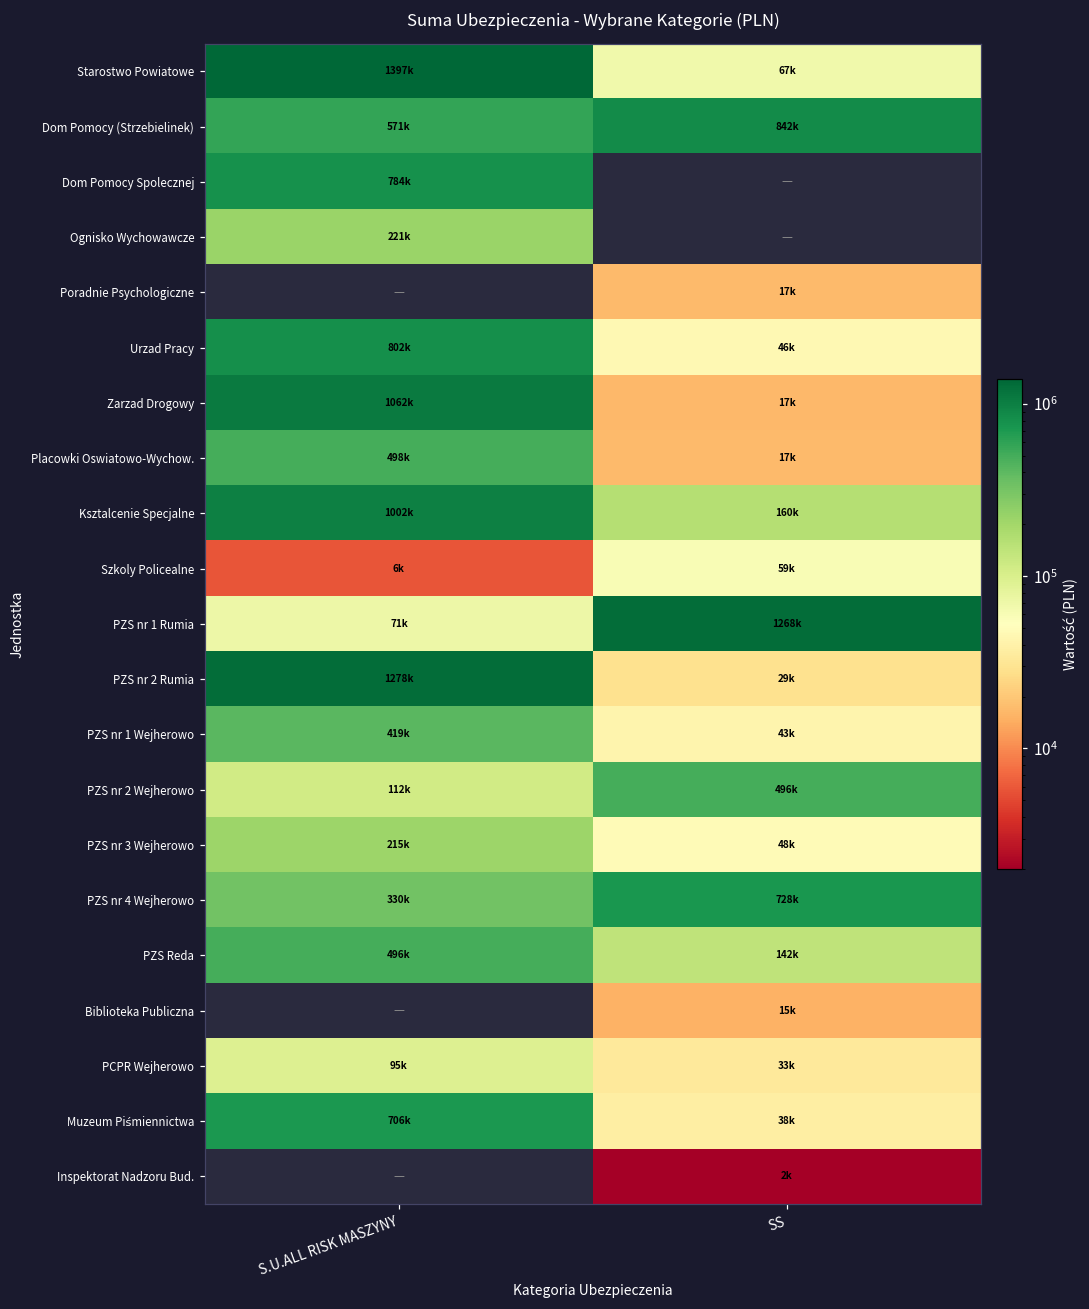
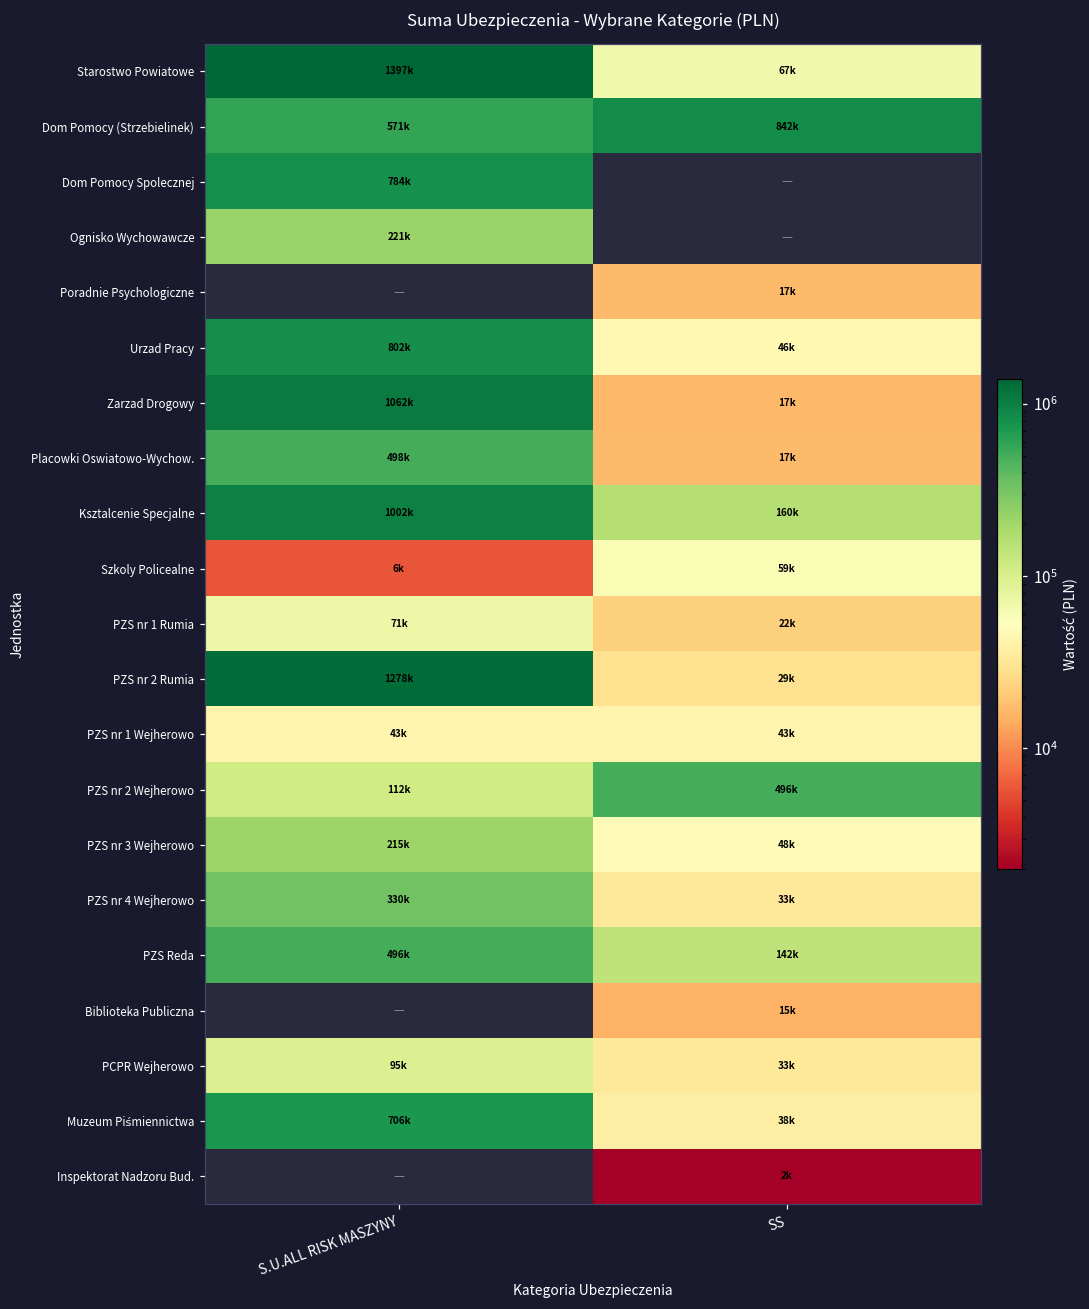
PZS nr 1 Rumia, SS: 1268k -> 22k
PZS nr 1 Wejherowo, S.U.ALL RISK MASZYNY: 419k -> 43k
PZS nr 4 Wejherowo, SS: 728k -> 33k
